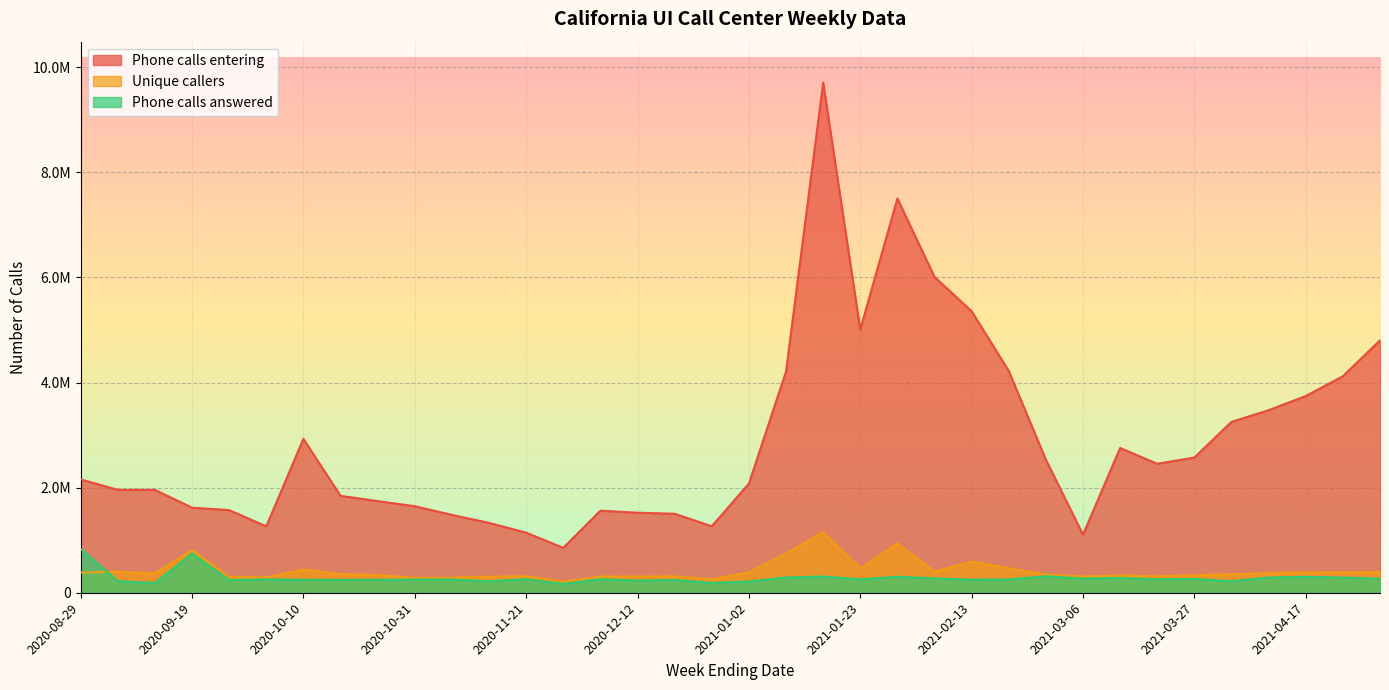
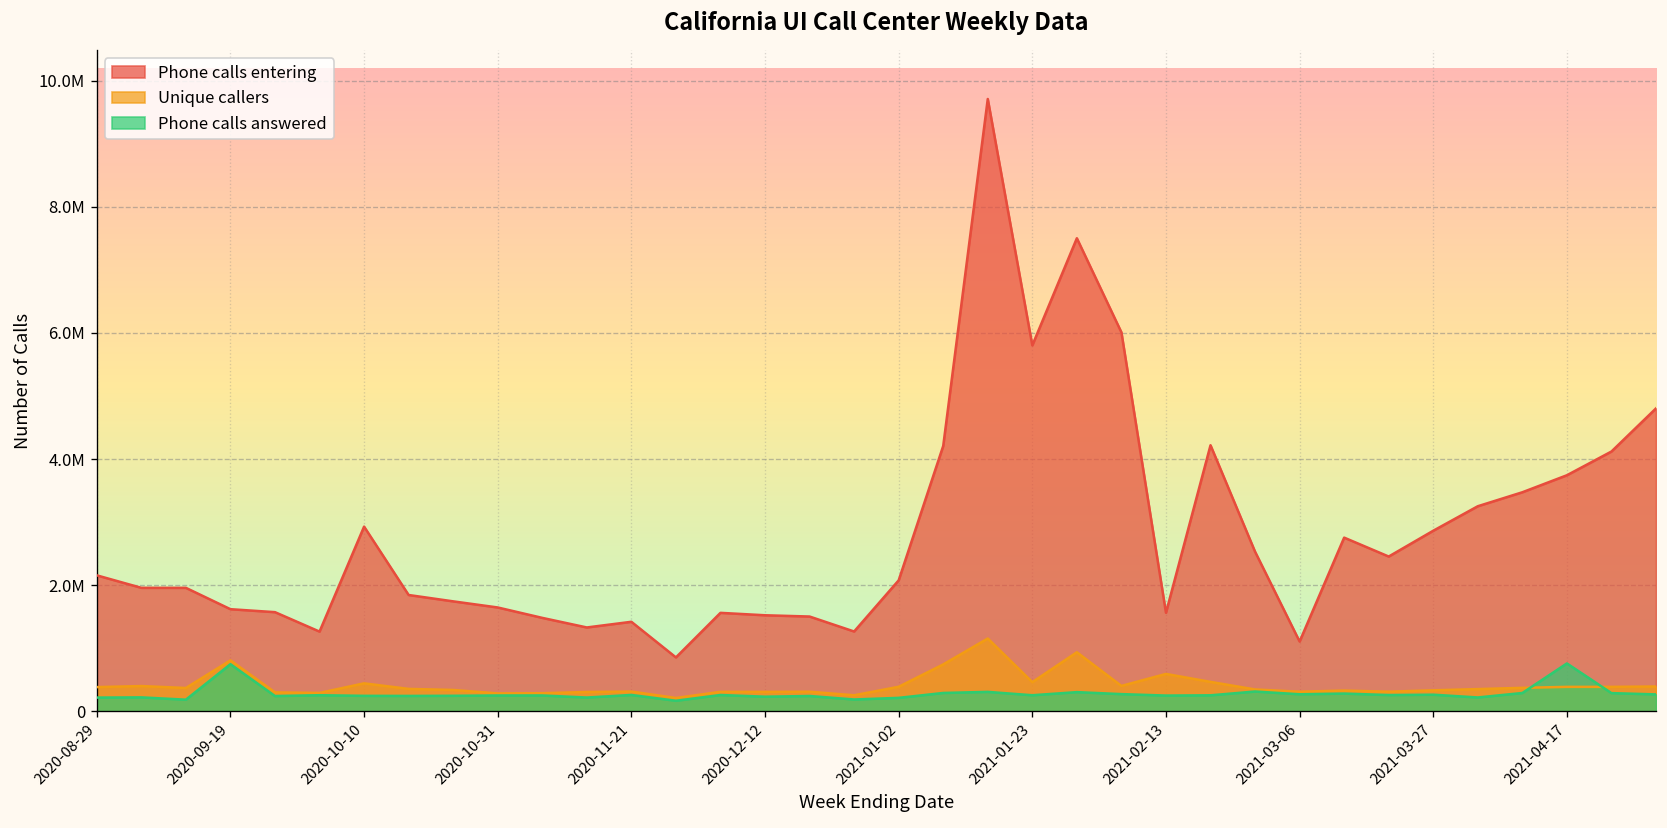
Phone calls answered, 2020-08-29: 800000 -> 200000
Phone calls entering, 2020-11-21: 1100000 -> 1400000
Phone calls entering, 2021-01-23: 5000000 -> 5800000
Phone calls entering, 2021-02-13: 5400000 -> 1600000
Phone calls entering, 2021-03-27: 2600000 -> 2900000
Phone calls answered, 2021-04-17: 300000 -> 800000
